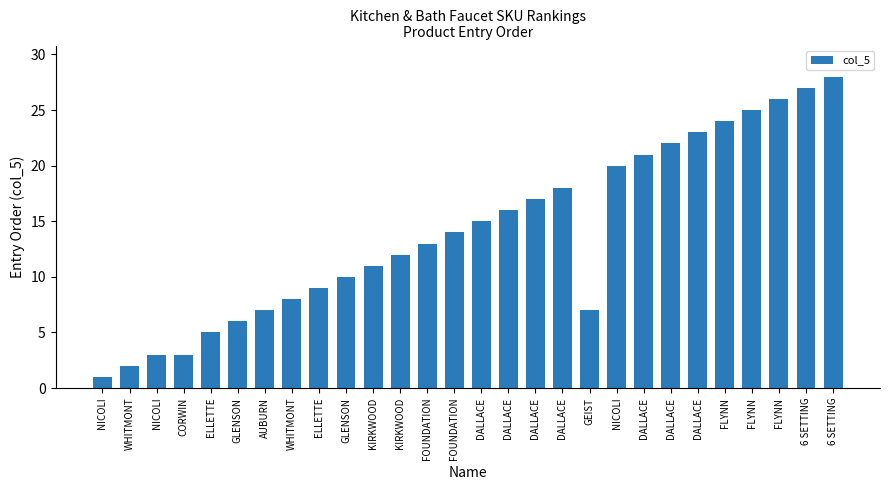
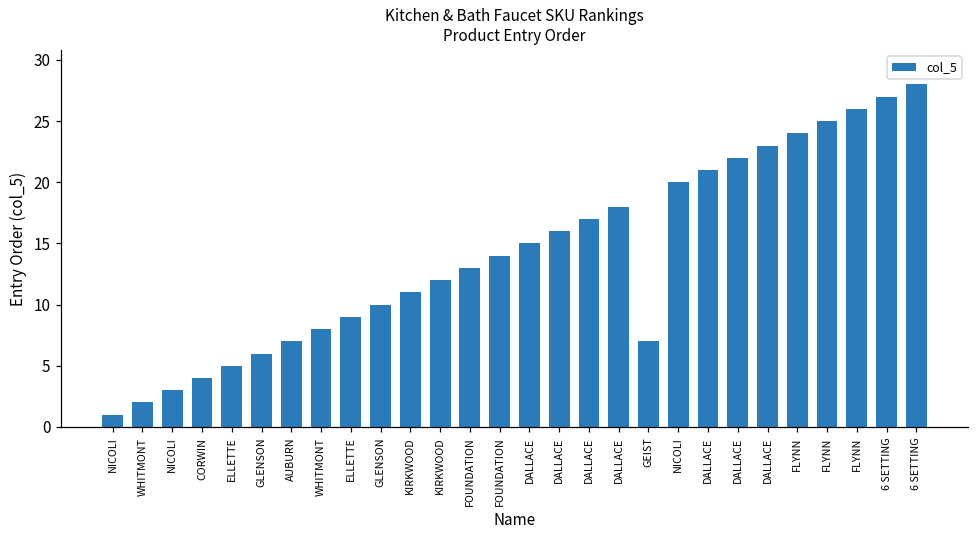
CORWIN: 3 -> 4
